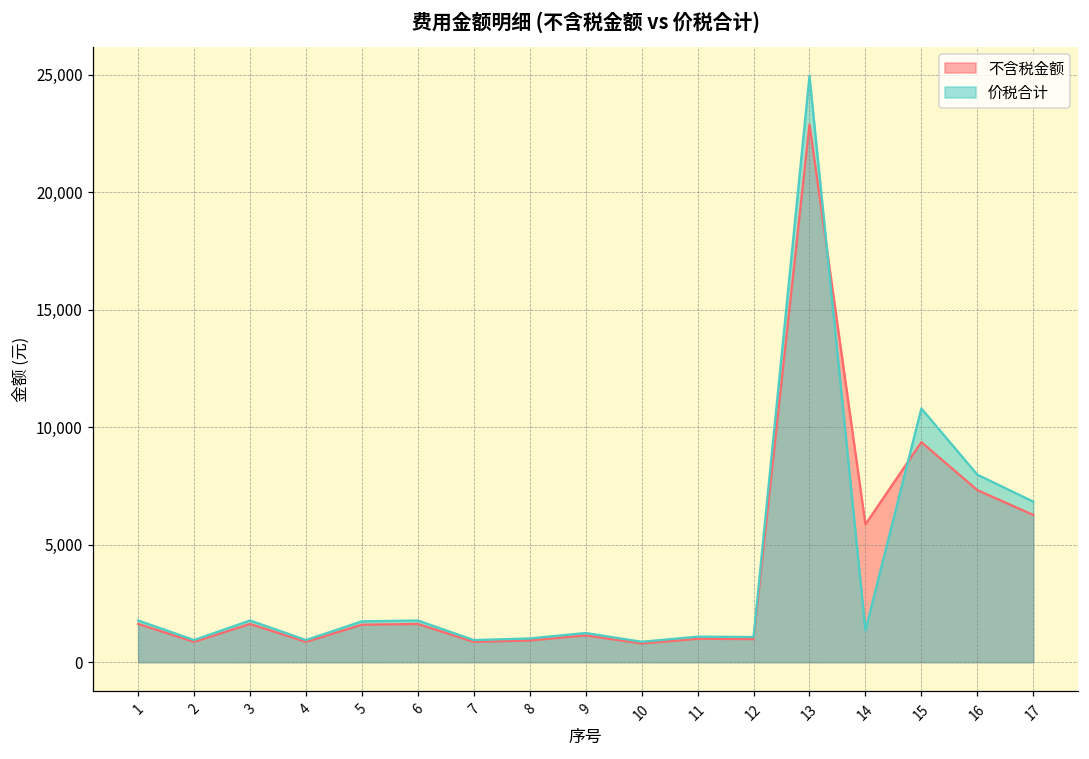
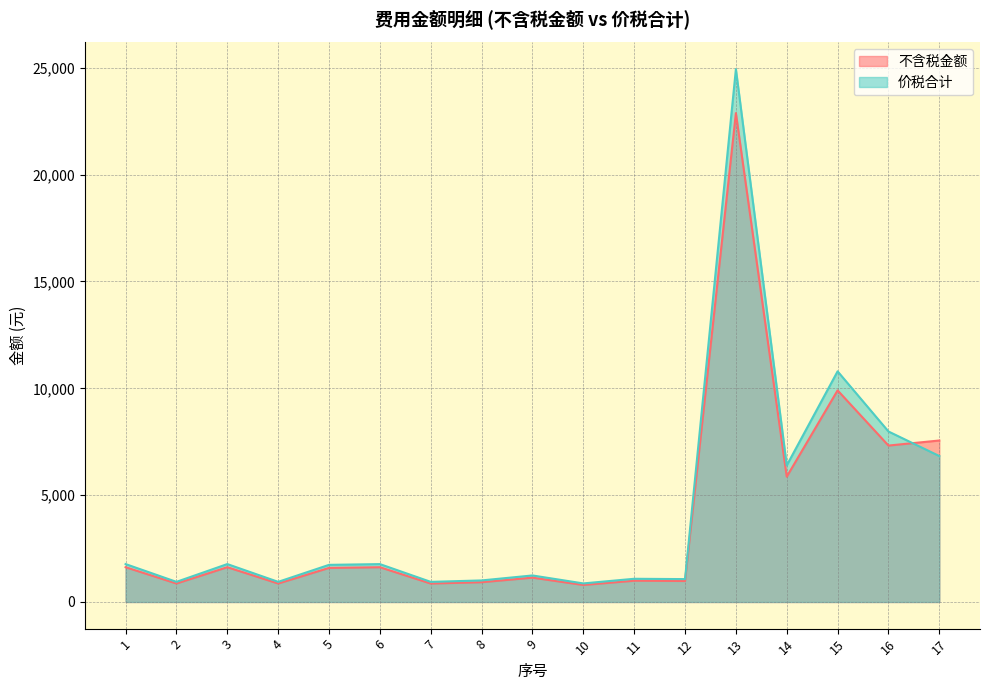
价税合计, 14: 1,400 -> 6,400
不含税金额, 15: 9,400 -> 9,900
不含税金额, 17: 6,300 -> 7,600
